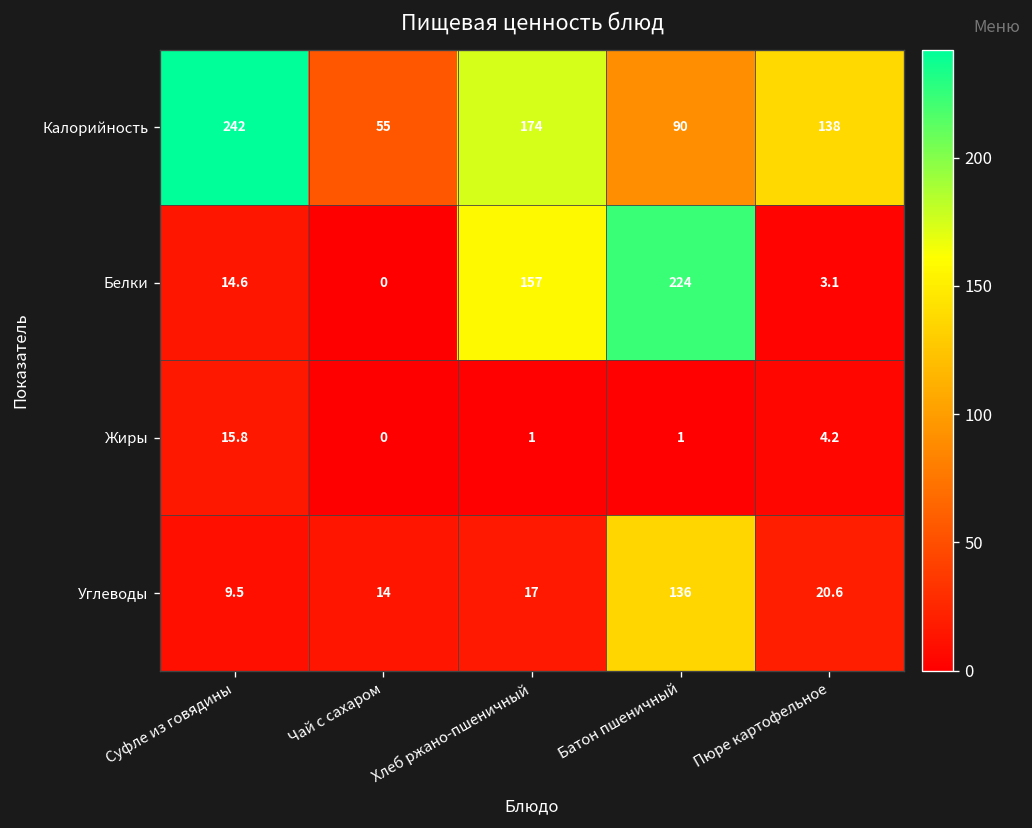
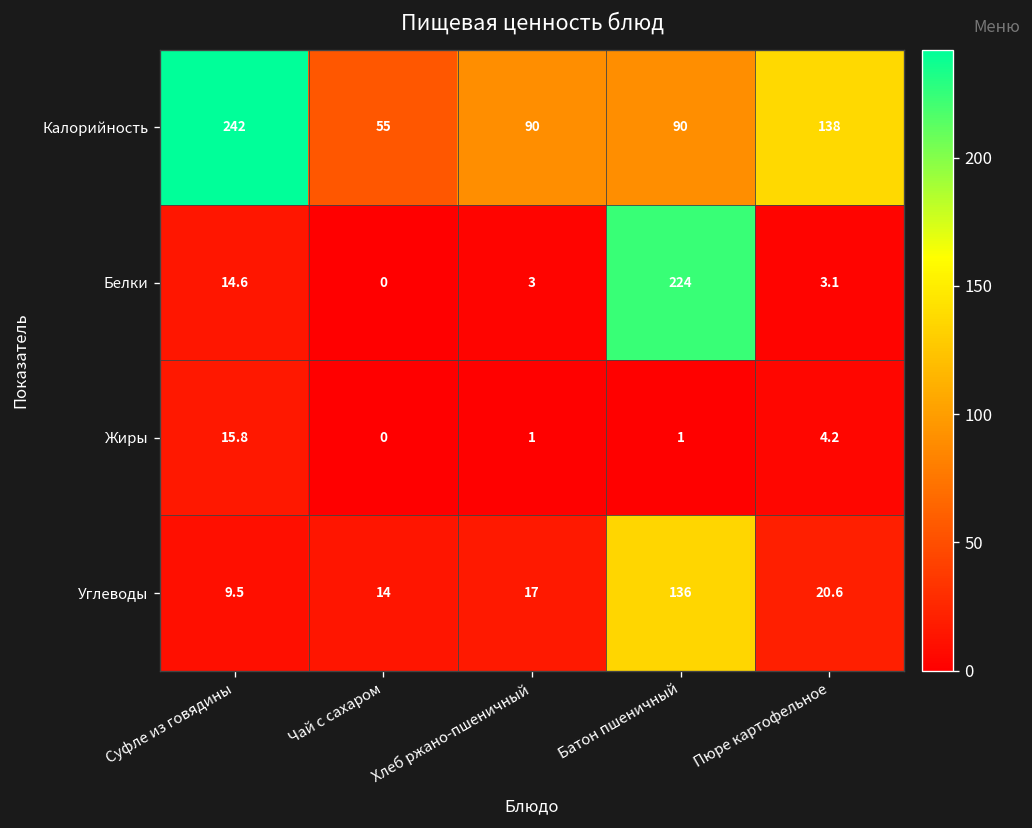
Калорийность, Хлеб ржано-пшеничный: 174 -> 90
Белки, Хлеб ржано-пшеничный: 157 -> 3
